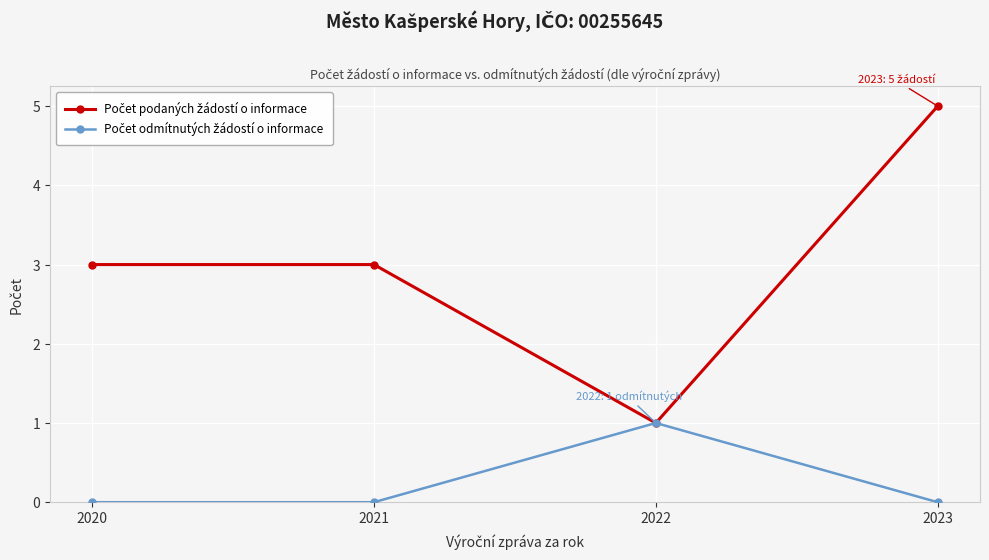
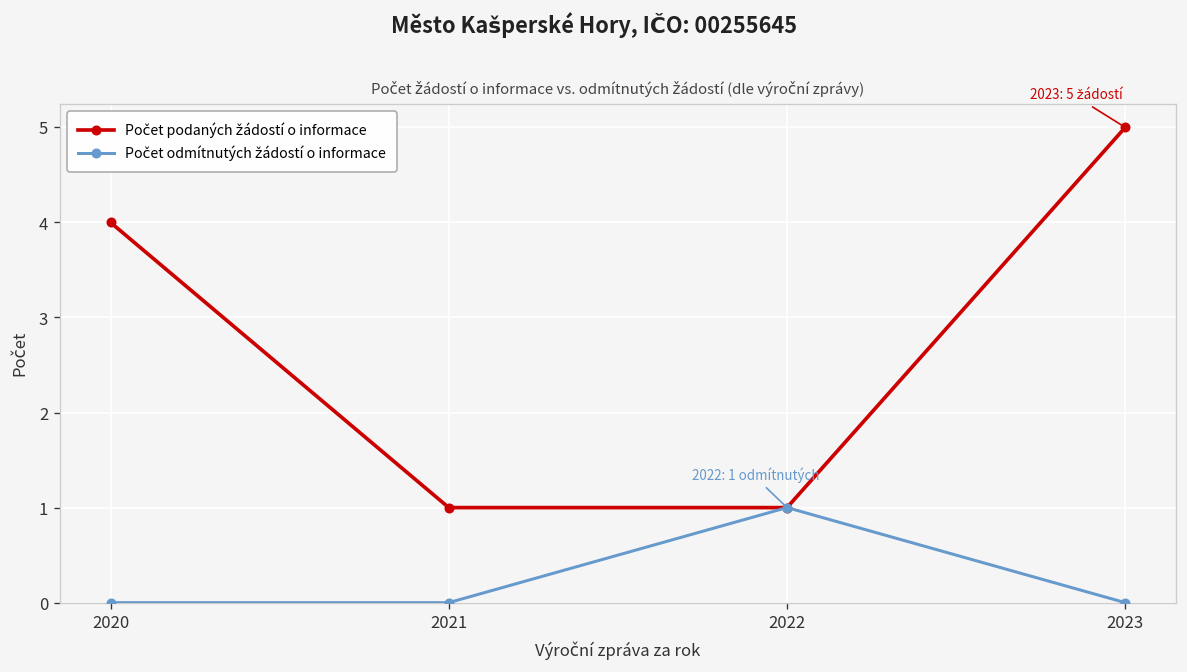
Počet podaných žádostí o informace, 2020: 3 -> 4
Počet podaných žádostí o informace, 2021: 3 -> 1
